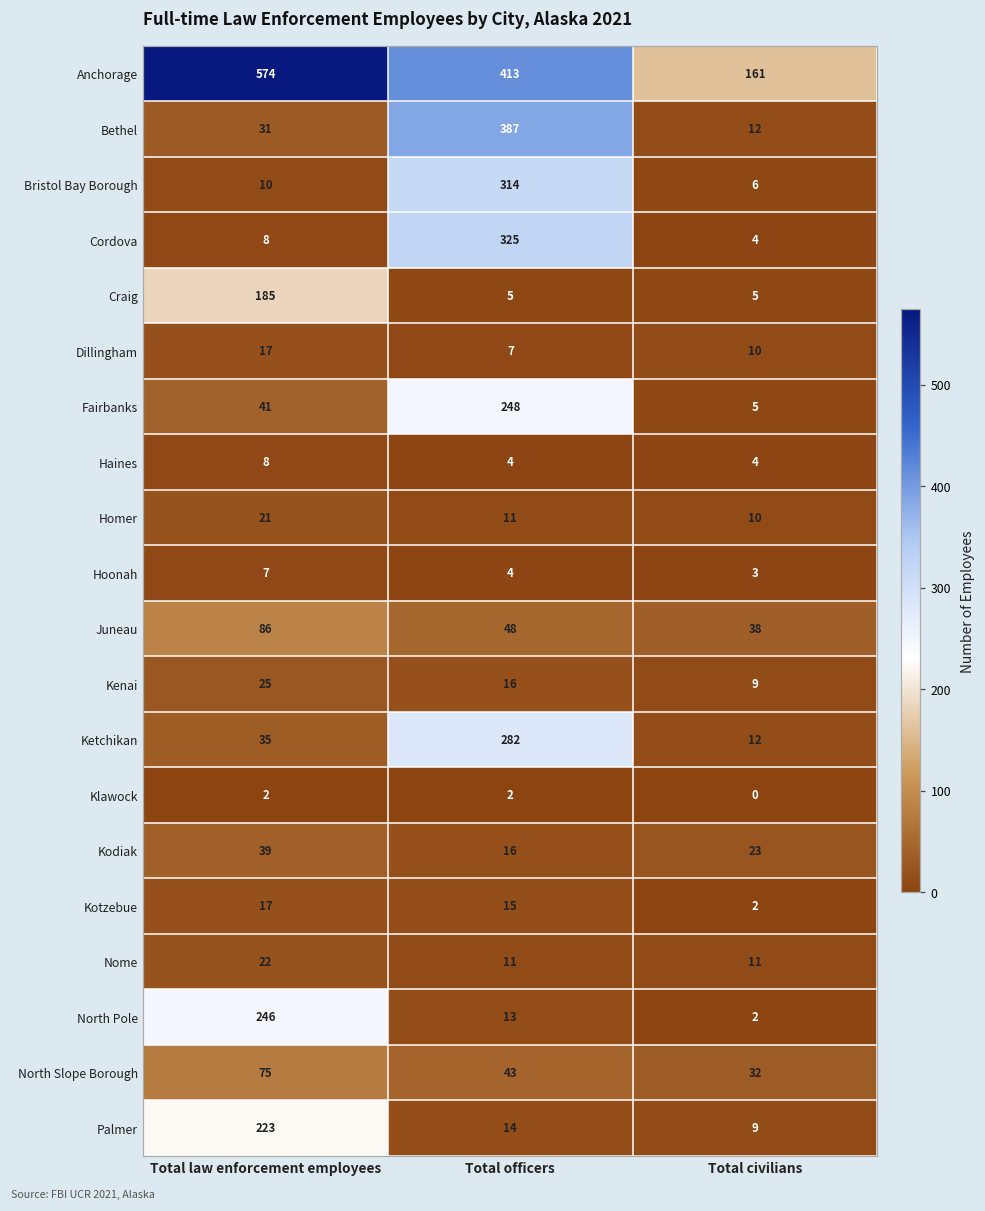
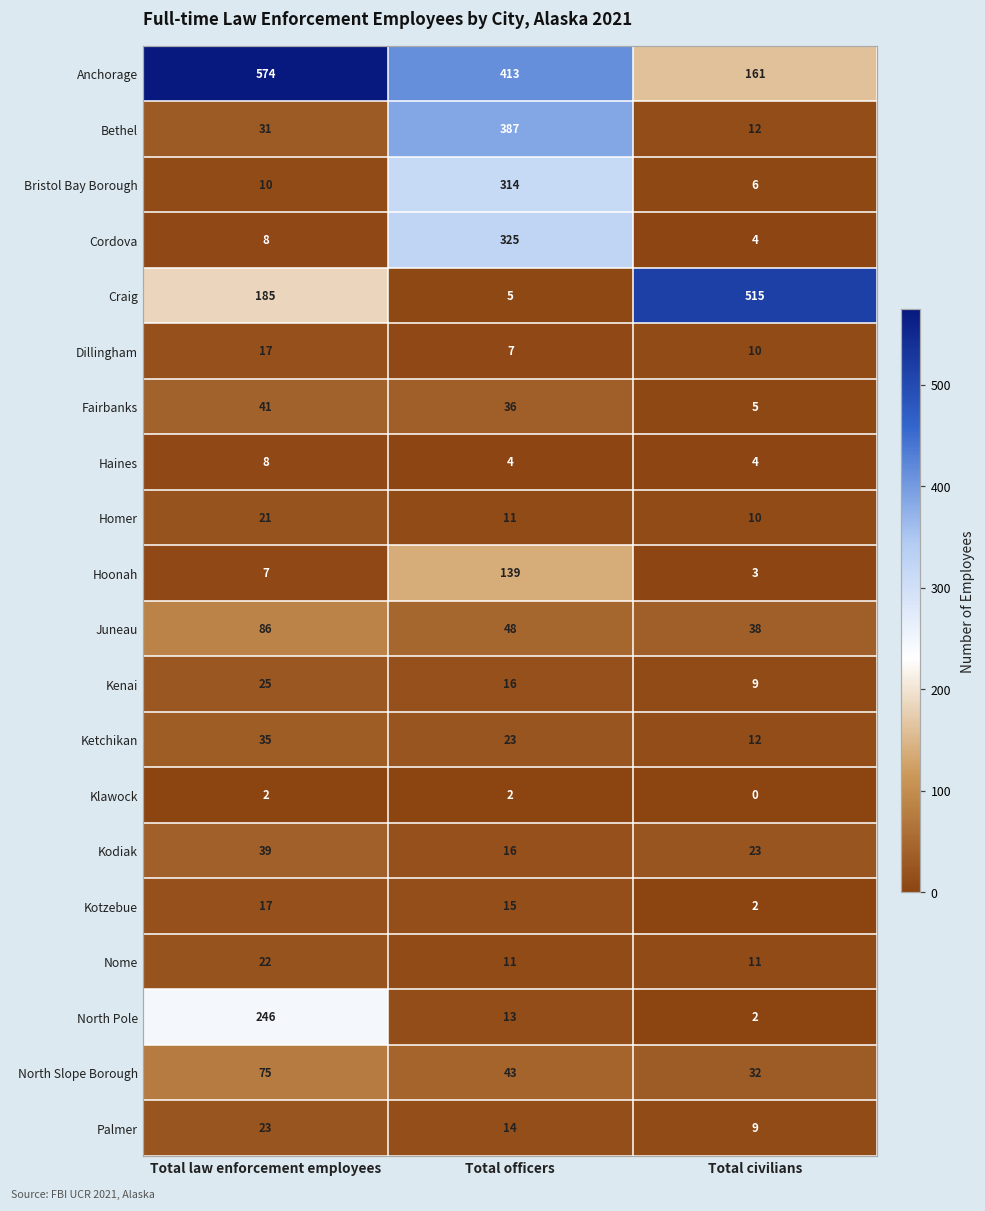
Craig, Total civilians: 5 -> 515
Fairbanks, Total officers: 248 -> 36
Hoonah, Total officers: 4 -> 139
Ketchikan, Total officers: 282 -> 23
Palmer, Total law enforcement employees: 223 -> 23
